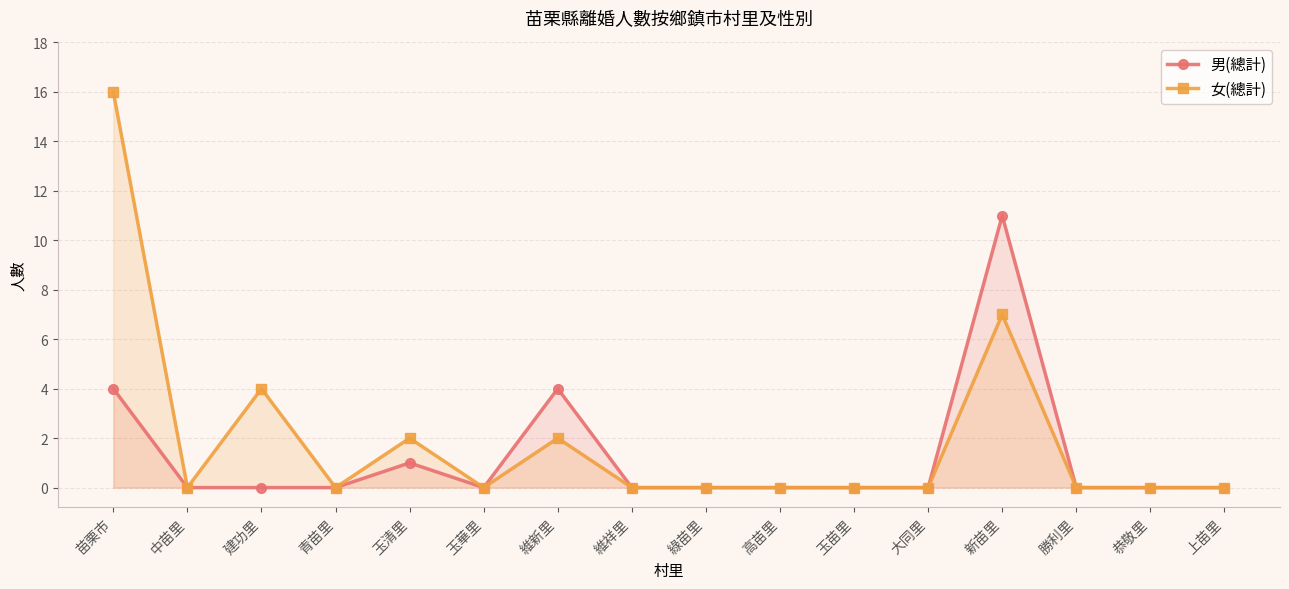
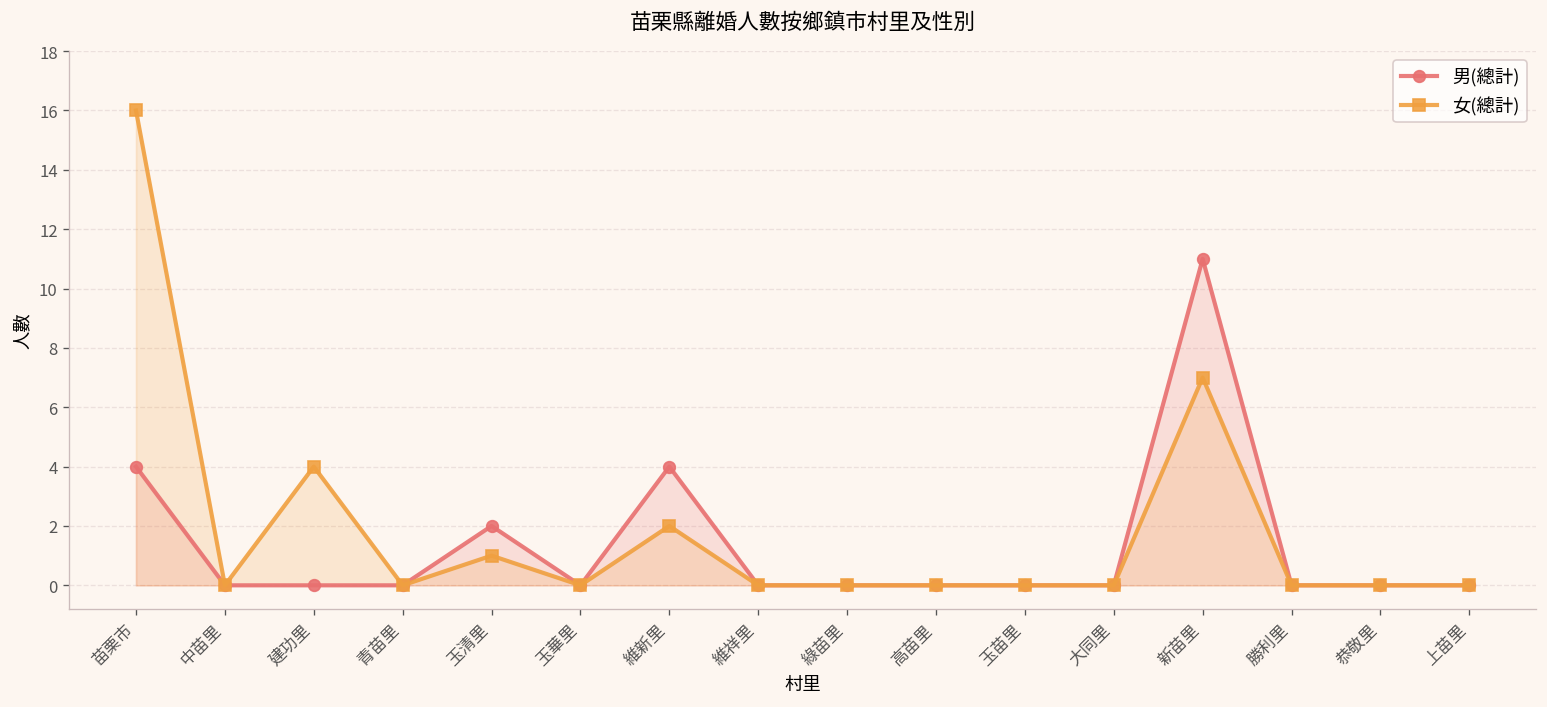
男(總計), 玉清里: 1 -> 2
女(總計), 玉清里: 2 -> 1
